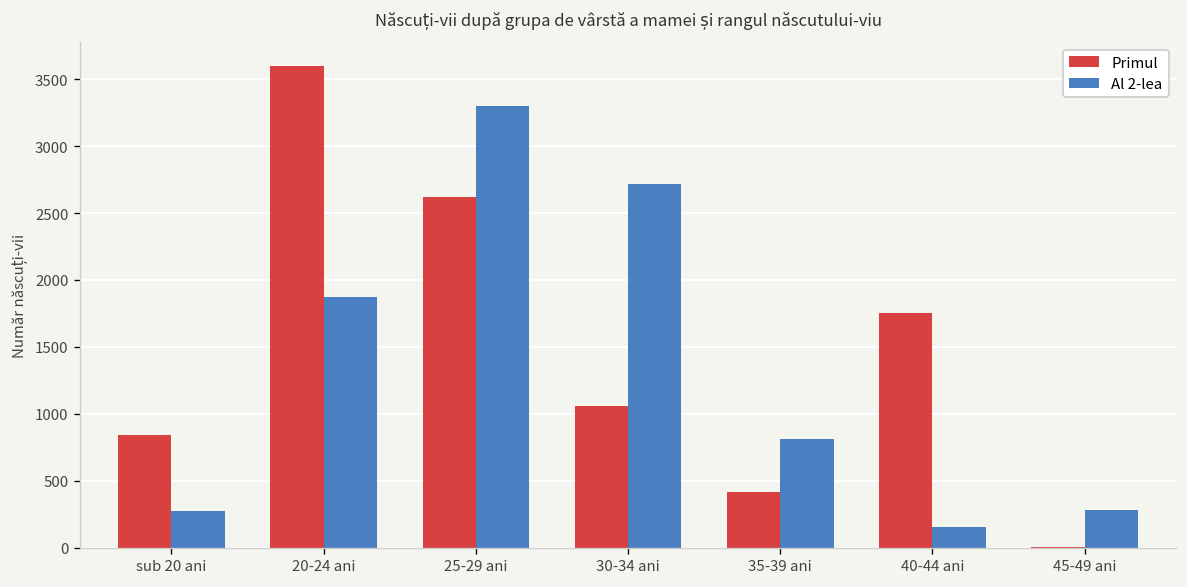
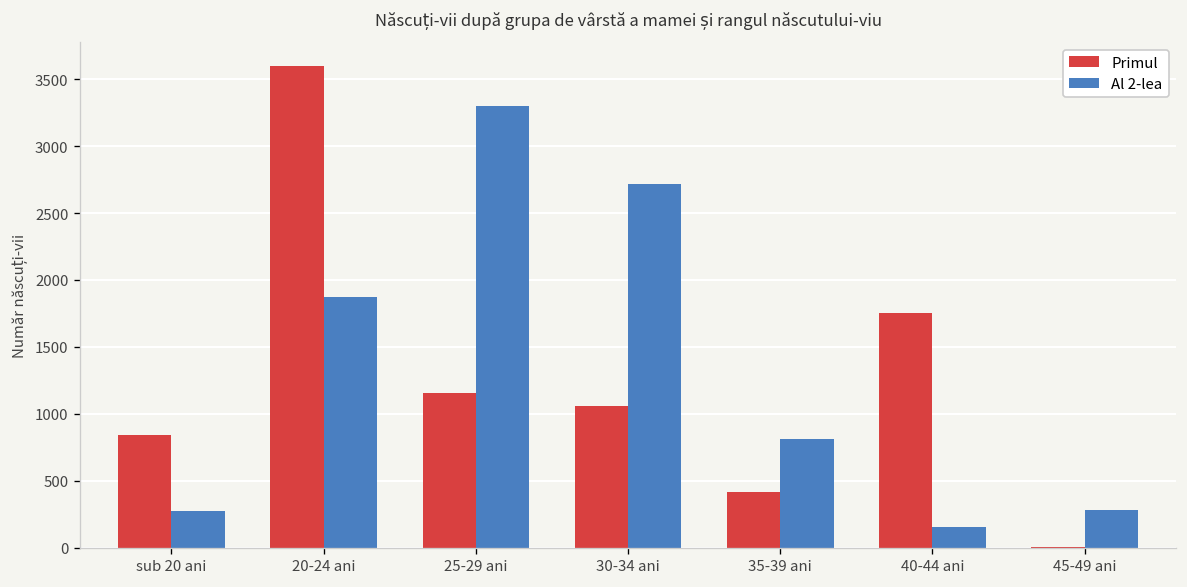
Primul, 25-29 ani: 2620 -> 1160
